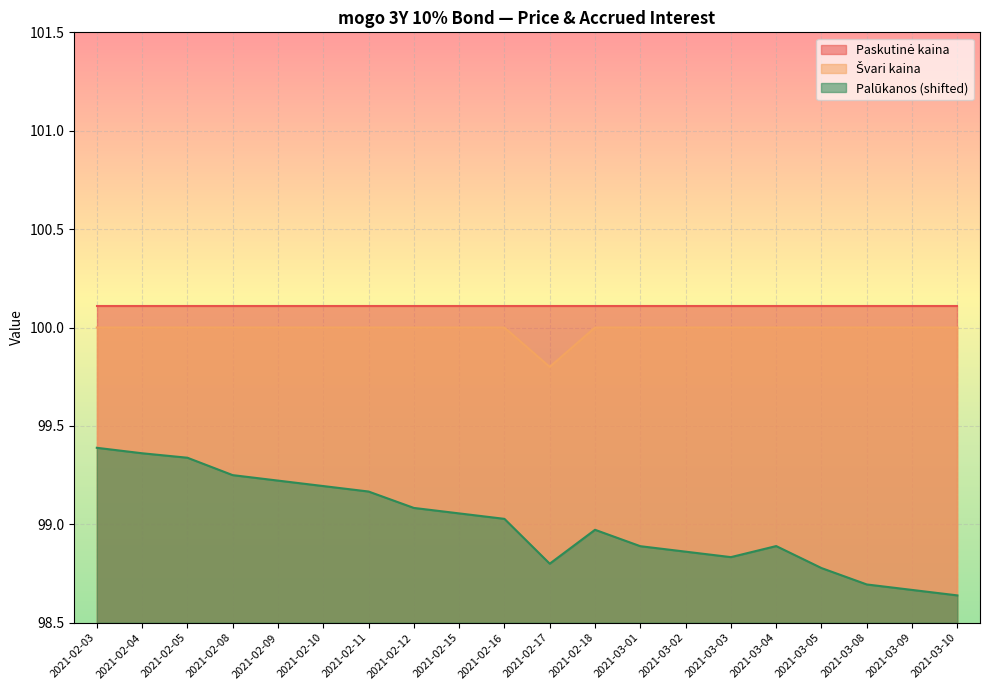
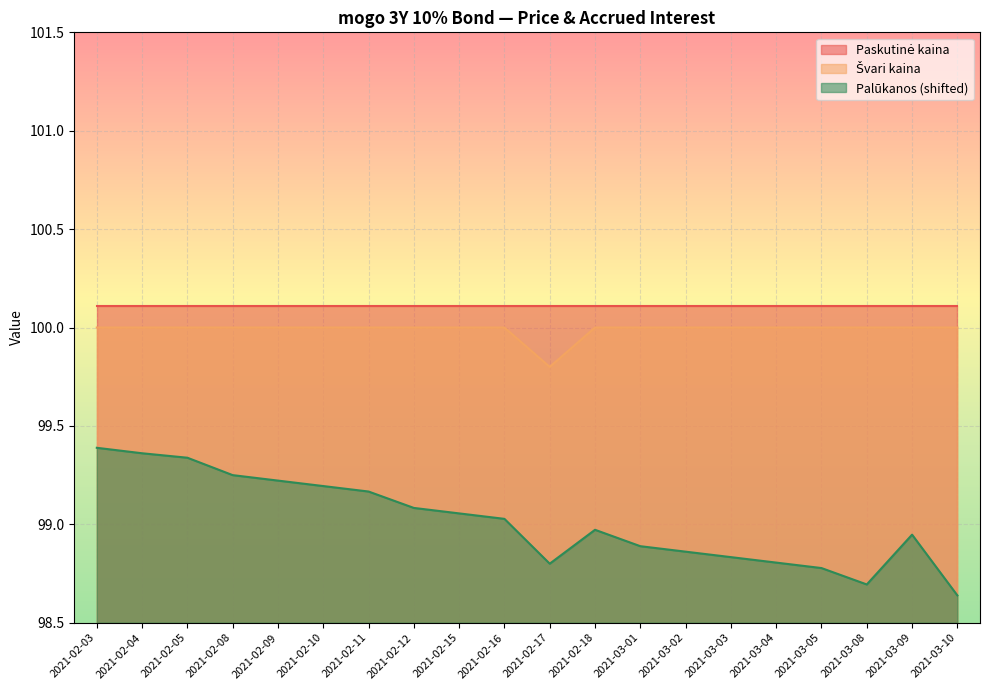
Palūkanos (shifted), 2021-03-04: 98.89 -> 98.81
Palūkanos (shifted), 2021-03-09: 98.67 -> 98.95
